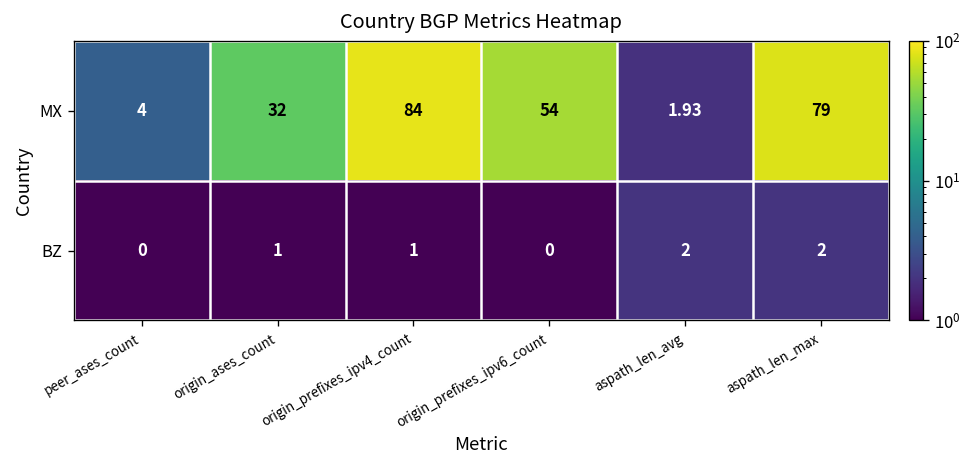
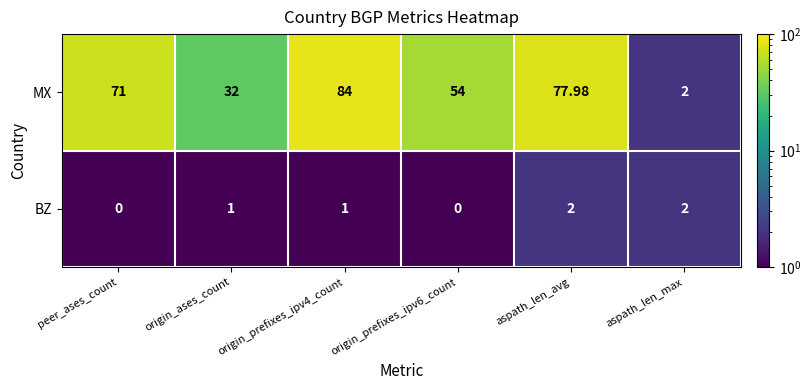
MX, peer_ases_count: 4 -> 71
MX, aspath_len_avg: 1.93 -> 77.98
MX, aspath_len_max: 79 -> 2
